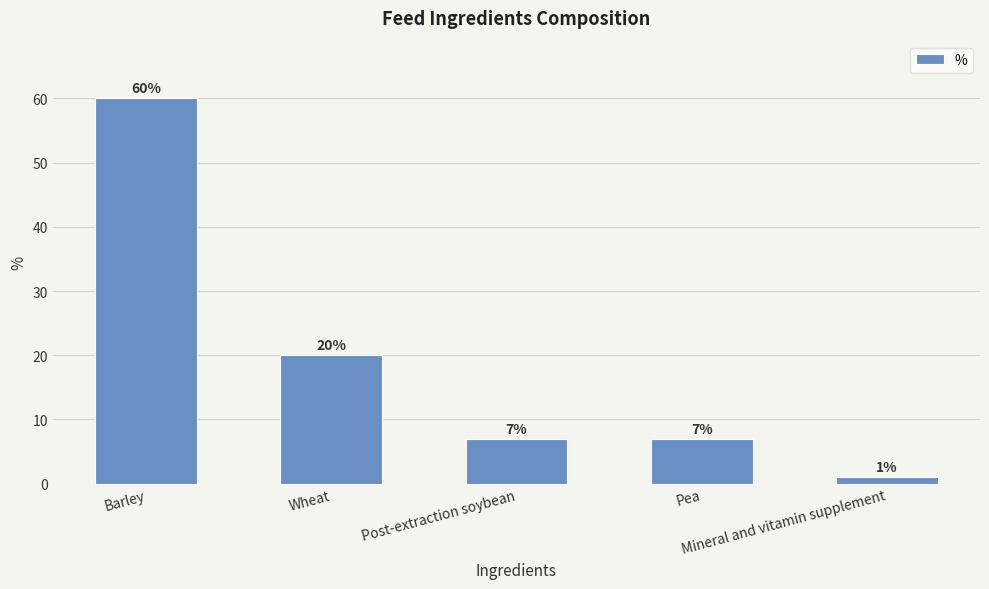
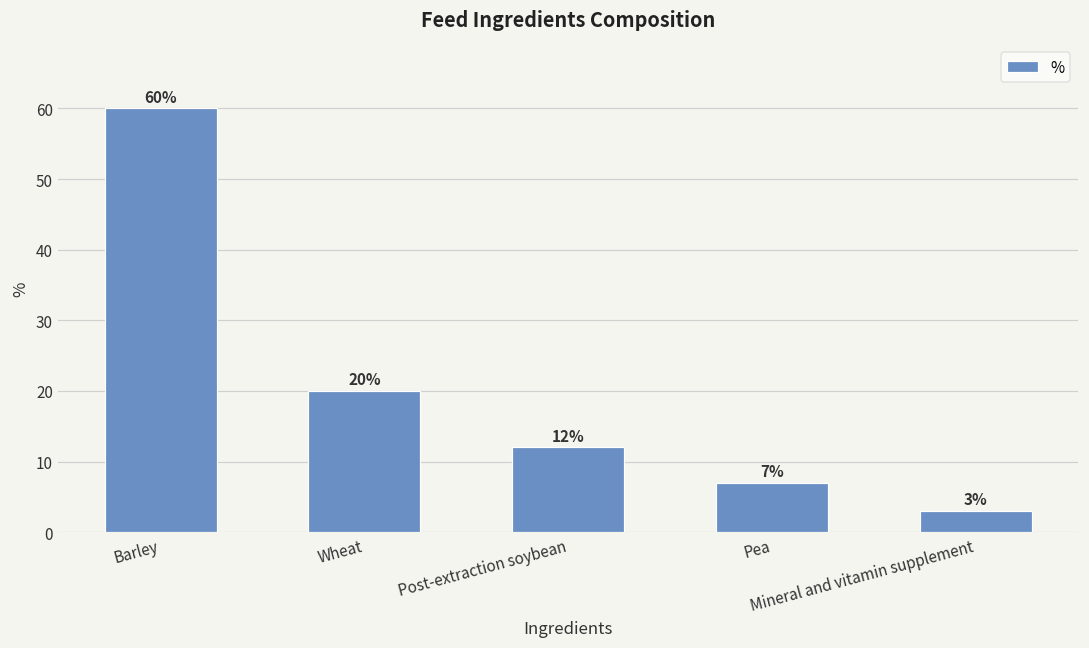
Post-extraction soybean: 7% -> 12%
Mineral and vitamin supplement: 1% -> 3%
